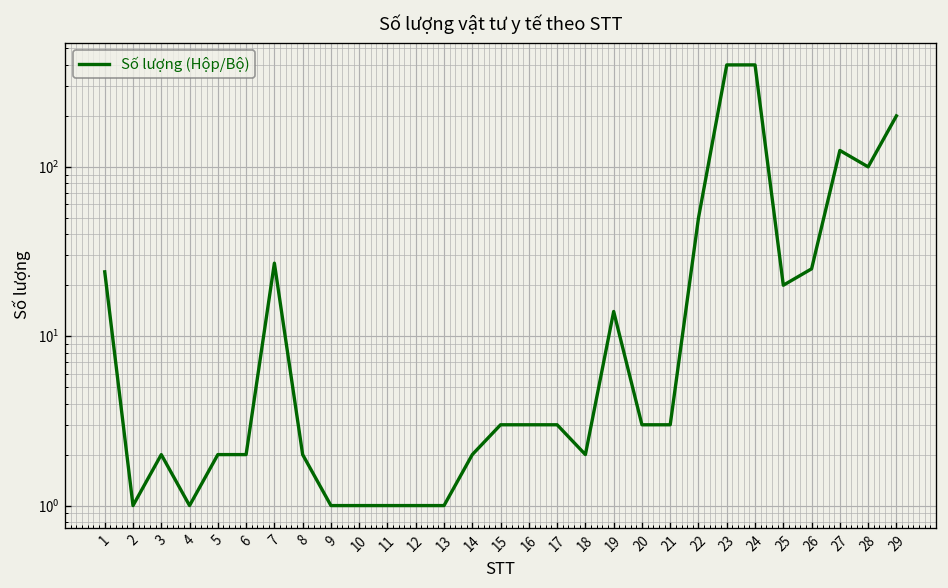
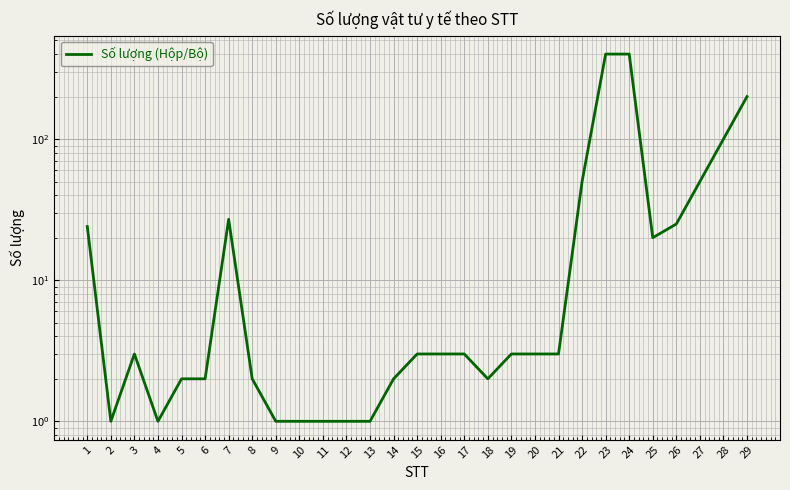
3: 2 -> 3
19: 14 -> 3
27: 130 -> 50
